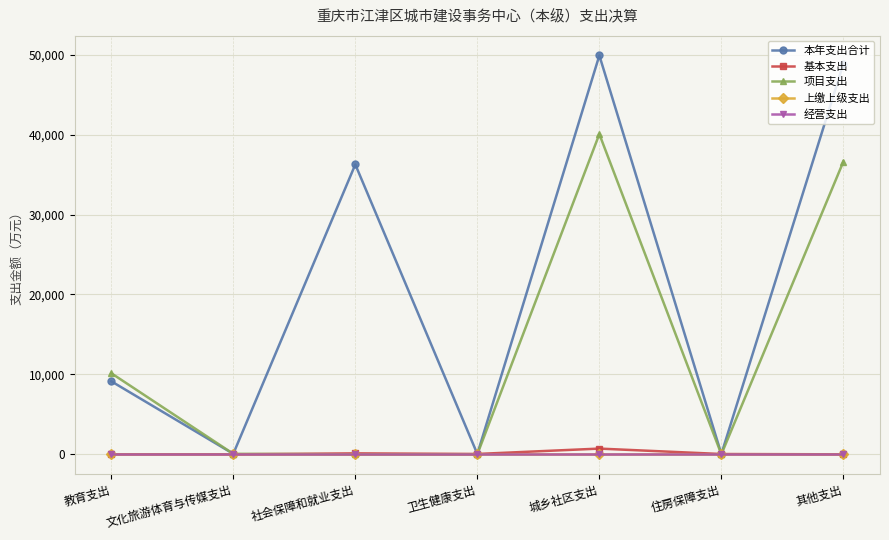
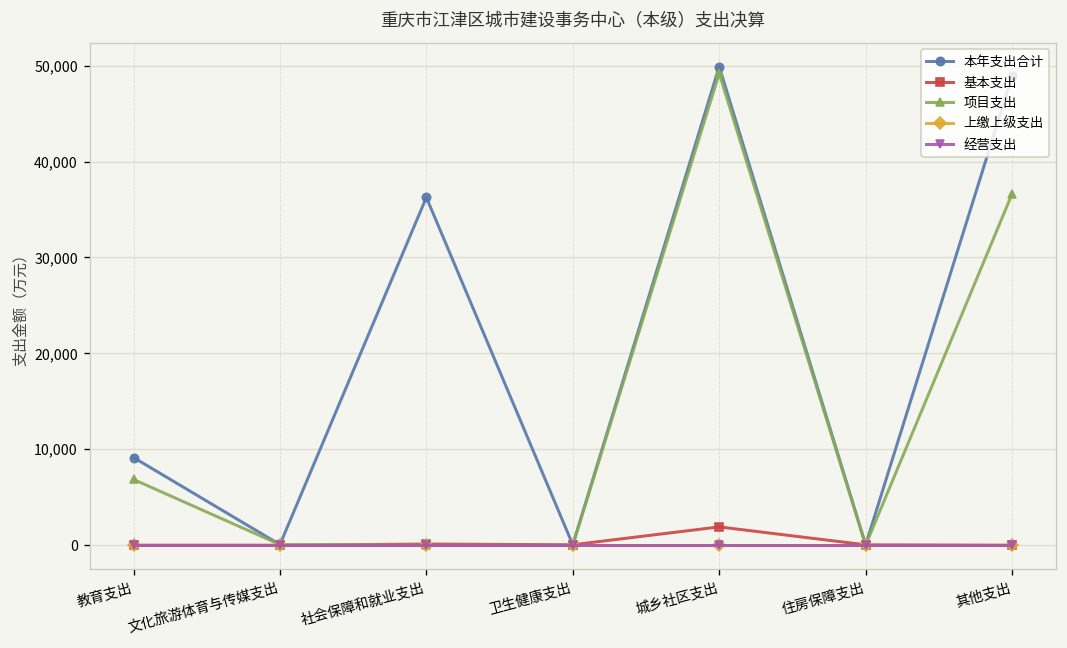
项目支出, 教育支出: 10,000 -> 7,000
基本支出, 城乡社区支出: 1,000 -> 2,000
项目支出, 城乡社区支出: 40,000 -> 49,000
